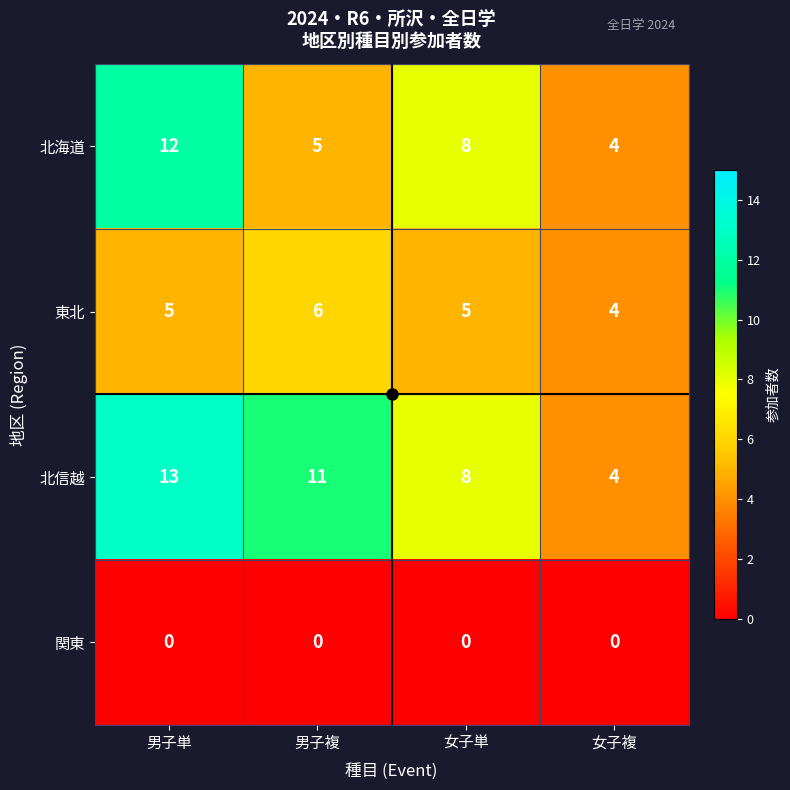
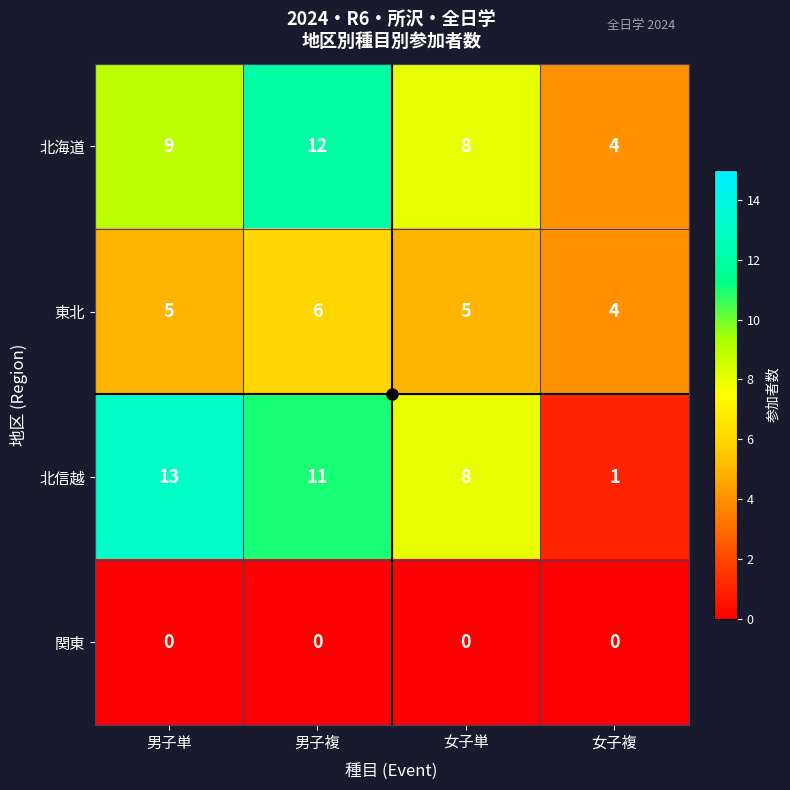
北海道, 男子単: 12 -> 9
北海道, 男子複: 5 -> 12
北信越, 女子複: 4 -> 1
